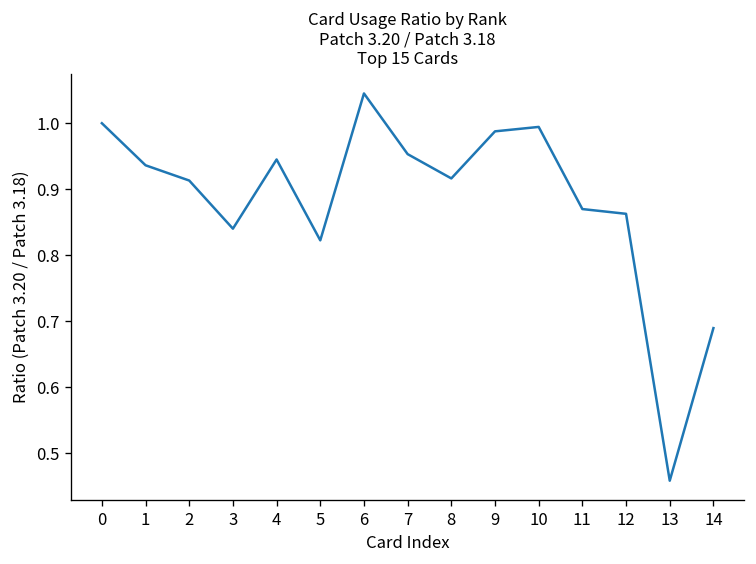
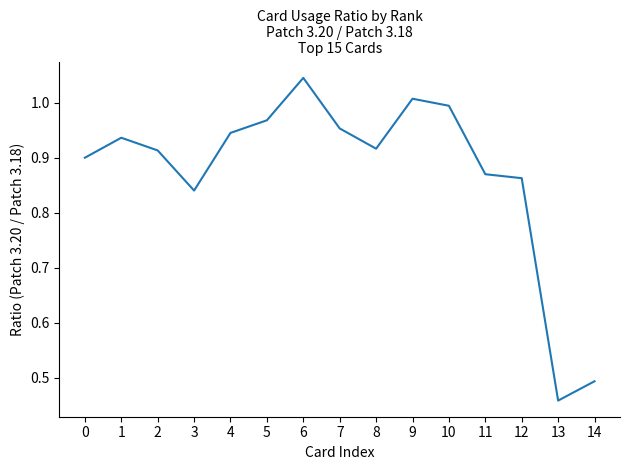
0: 1.0 -> 0.9
5: 0.82 -> 0.97
9: 0.99 -> 1.01
14: 0.69 -> 0.49
